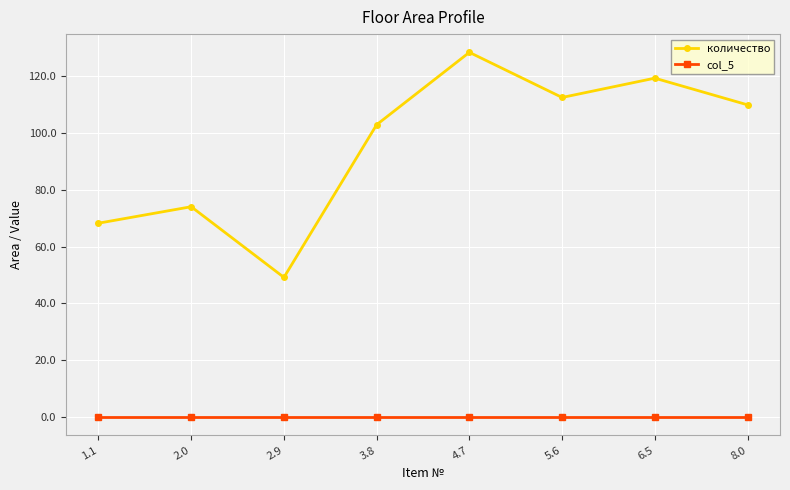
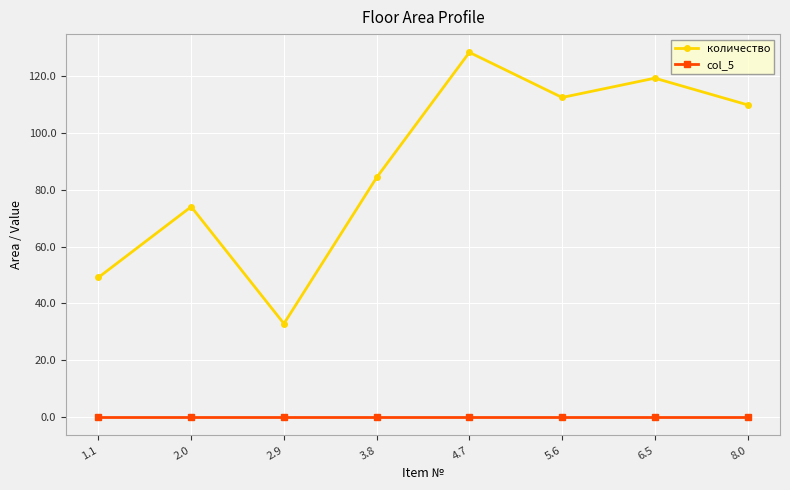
количество, 1.1: 68 -> 49
количество, 2.9: 49 -> 33
количество, 3.8: 103 -> 84
